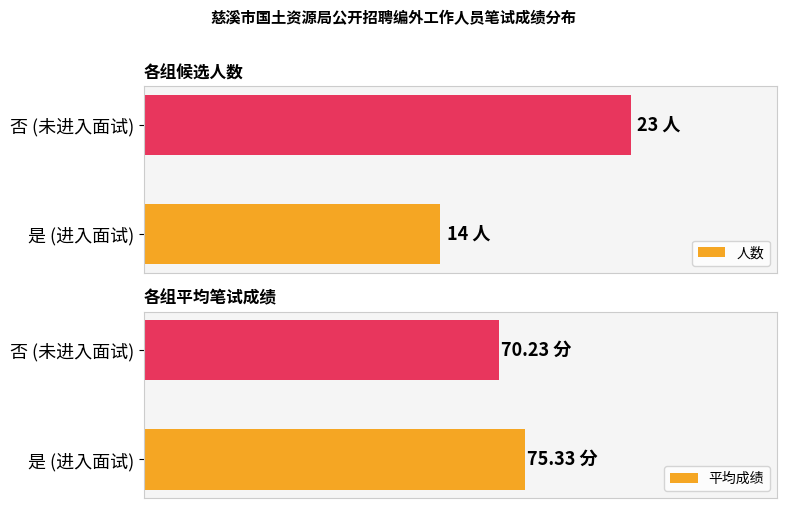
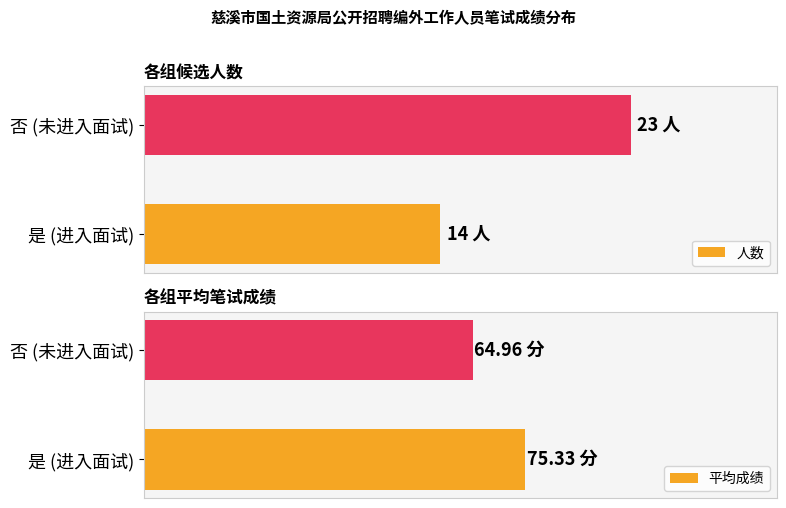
各组平均笔试成绩, 否 (未进入面试): 70.23 -> 64.96
